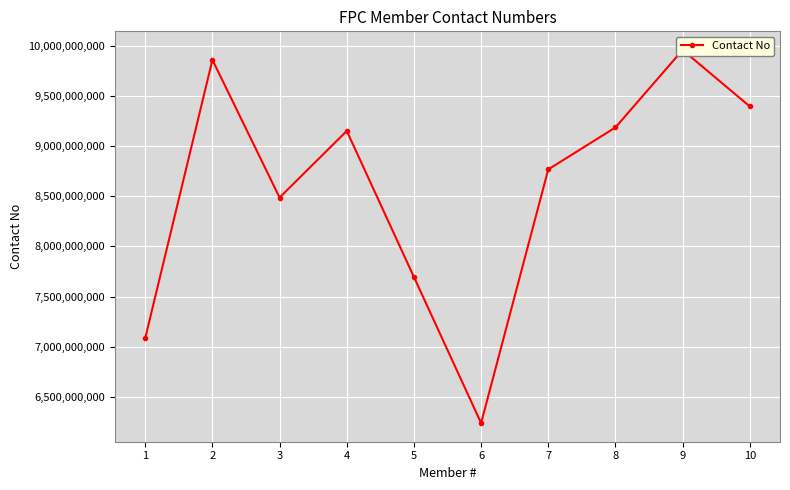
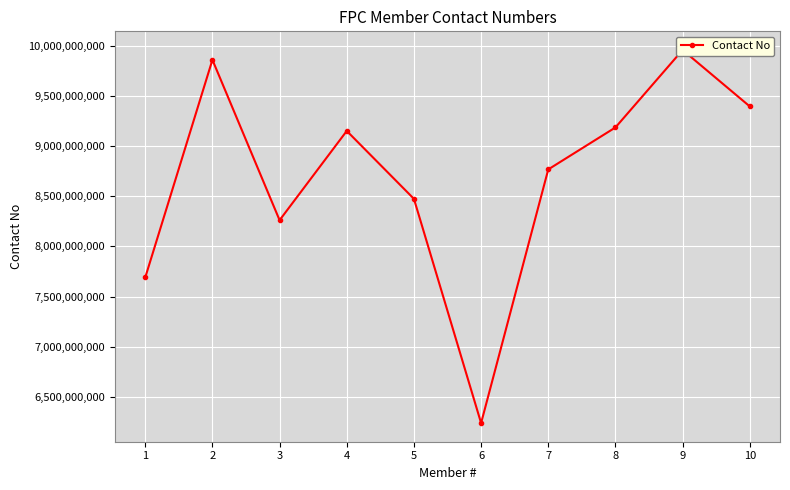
1: 7,090,000,000 -> 7,690,000,000
3: 8,490,000,000 -> 8,260,000,000
5: 7,690,000,000 -> 8,470,000,000
